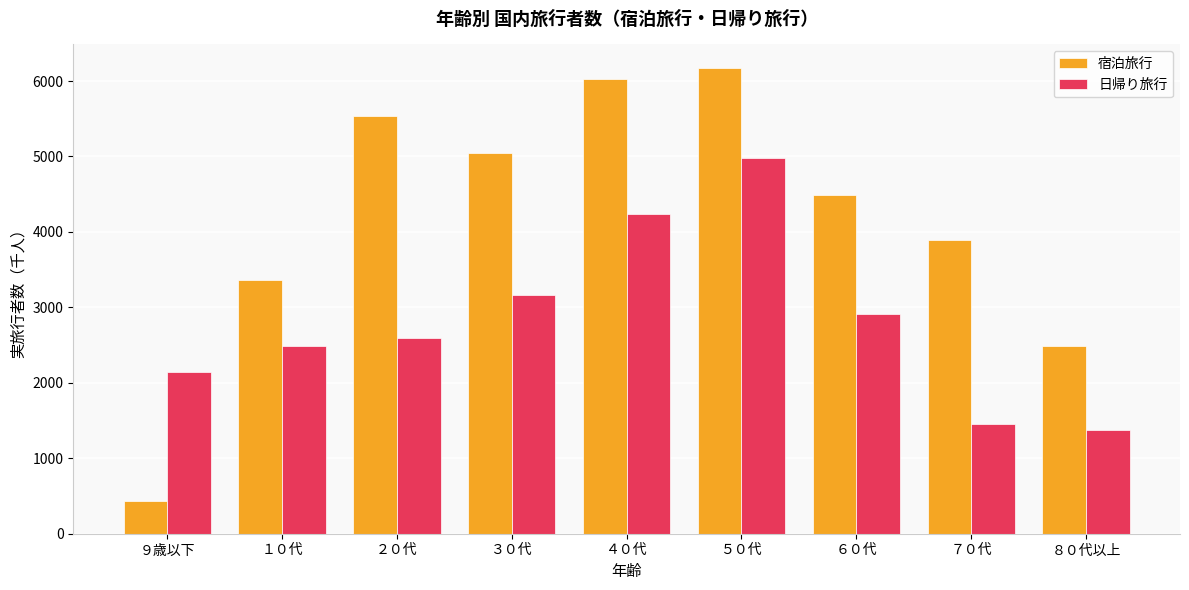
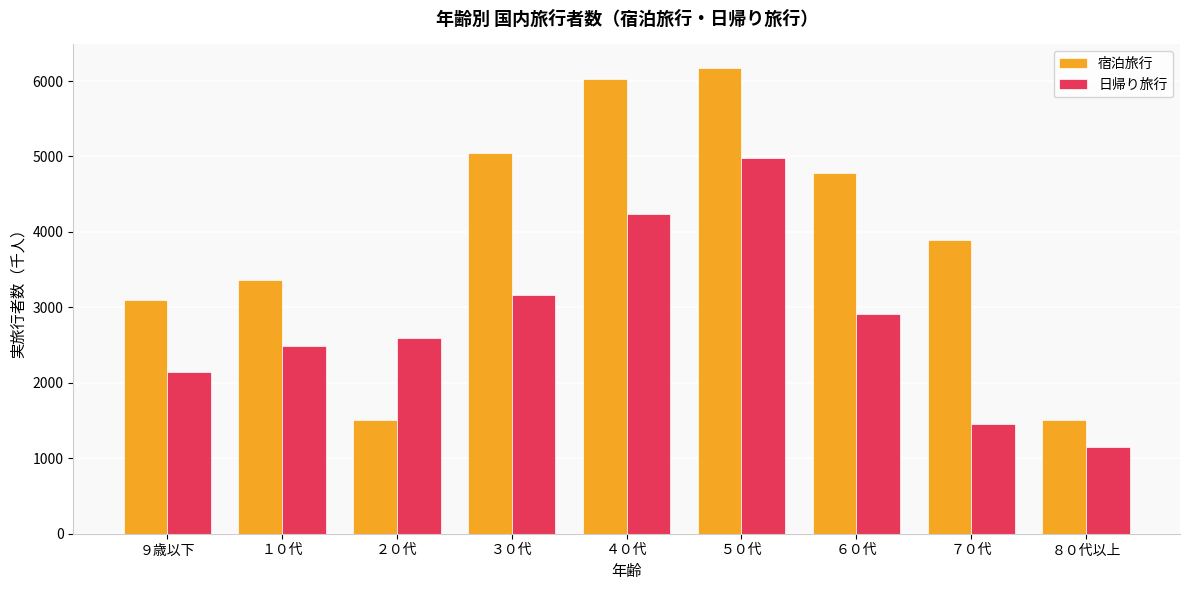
宿泊旅行, ９歳以下: 400 -> 3100
宿泊旅行, ２０代: 5500 -> 1500
宿泊旅行, ６０代: 4500 -> 4800
宿泊旅行, ８０代以上: 2500 -> 1500
日帰り旅行, ８０代以上: 1400 -> 1100
